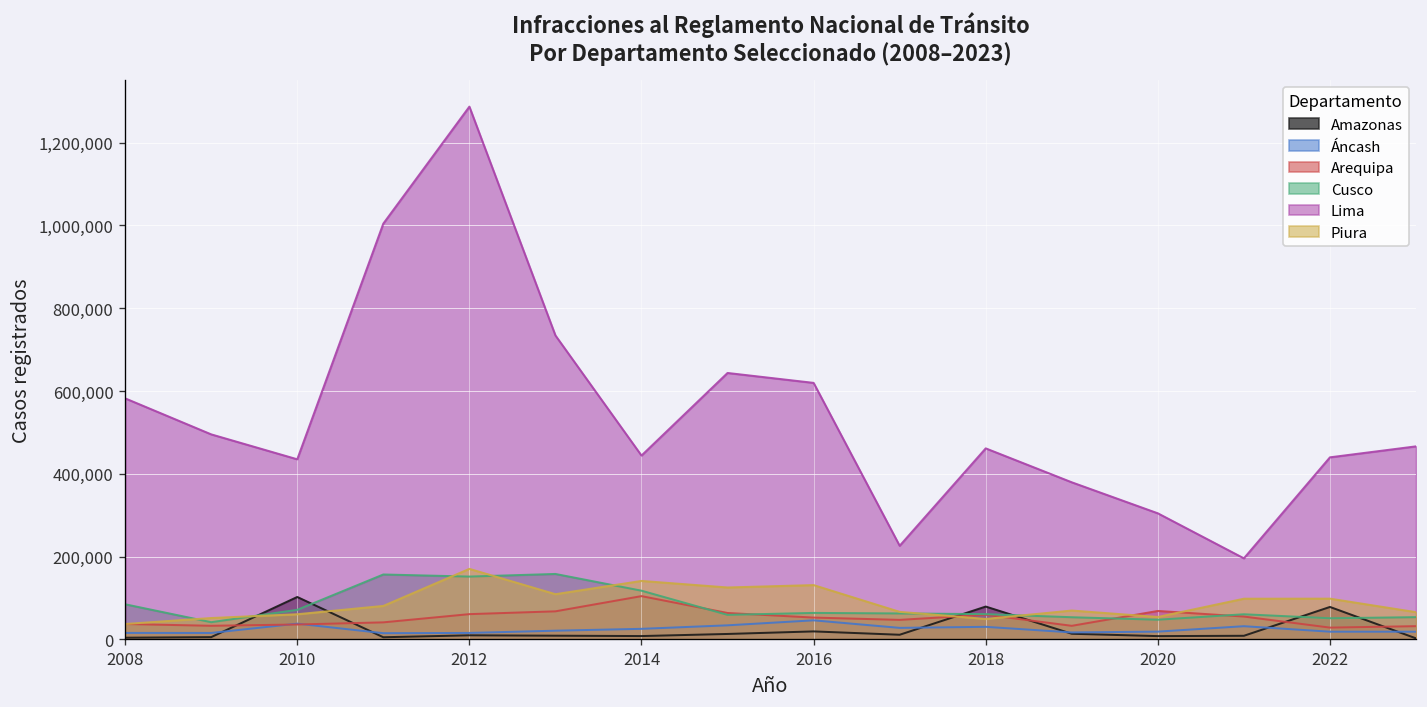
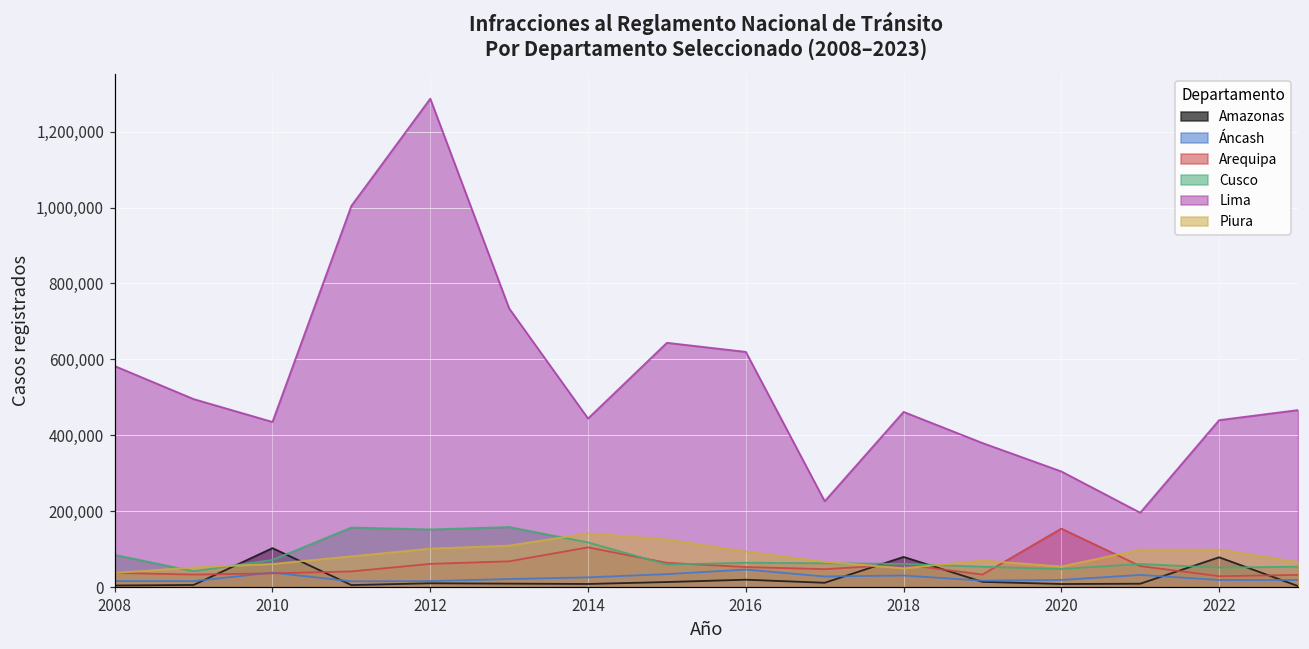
Piura, 2012: 170,000 -> 100,000
Piura, 2016: 130,000 -> 90,000
Arequipa, 2020: 70,000 -> 150,000
